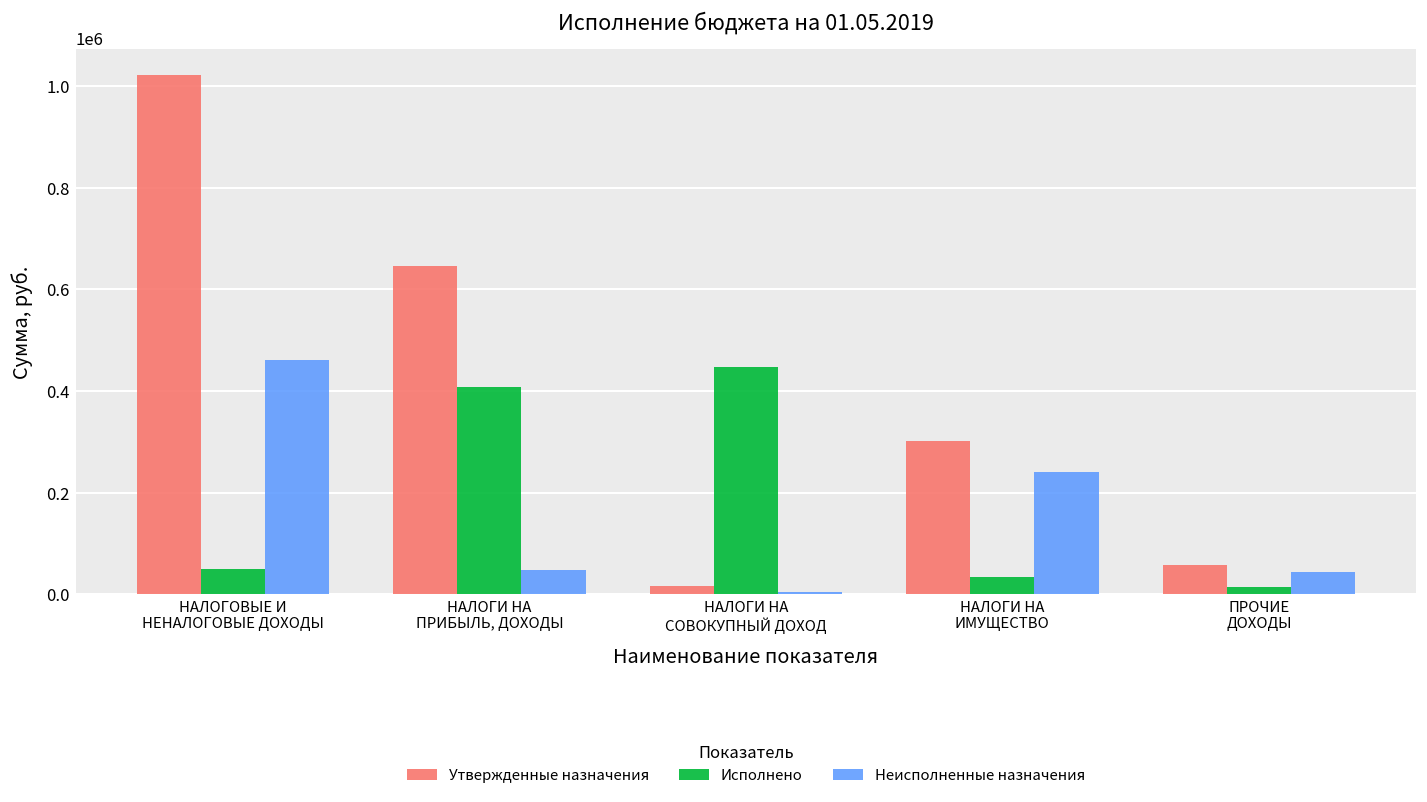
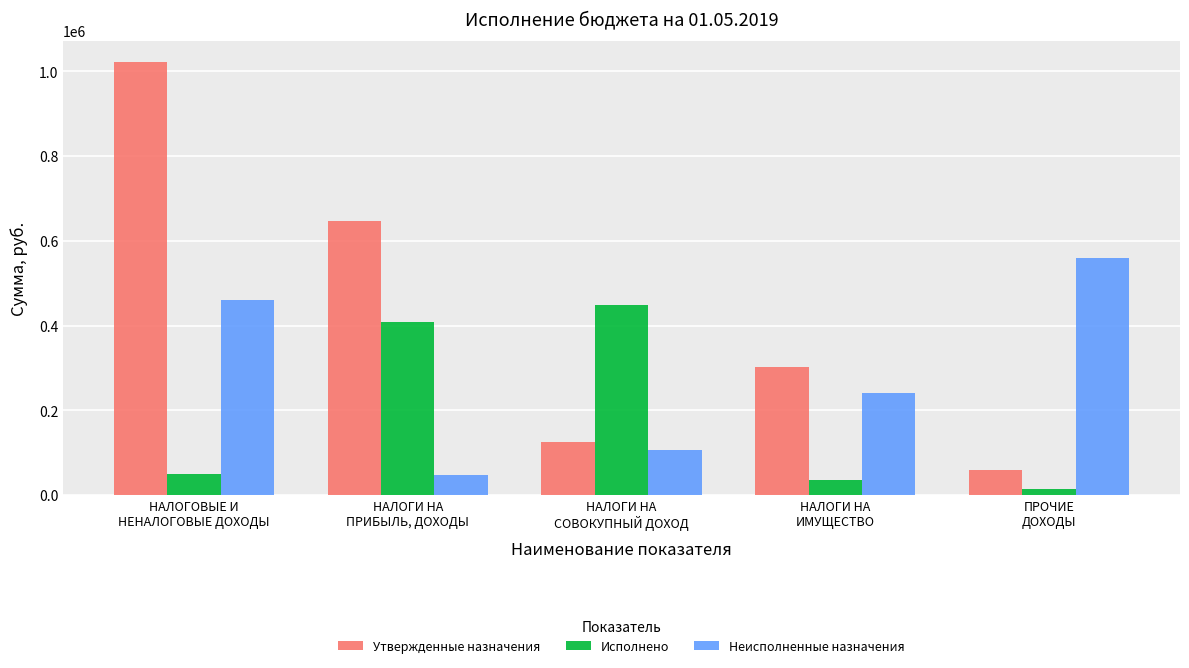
Утвержденные назначения, НАЛОГИ НА СОВОКУПНЫЙ ДОХОД: 20000 -> 120000
Неисполненные назначения, НАЛОГИ НА СОВОКУПНЫЙ ДОХОД: 0 -> 110000
Неисполненные назначения, ПРОЧИЕ ДОХОДЫ: 40000 -> 560000
